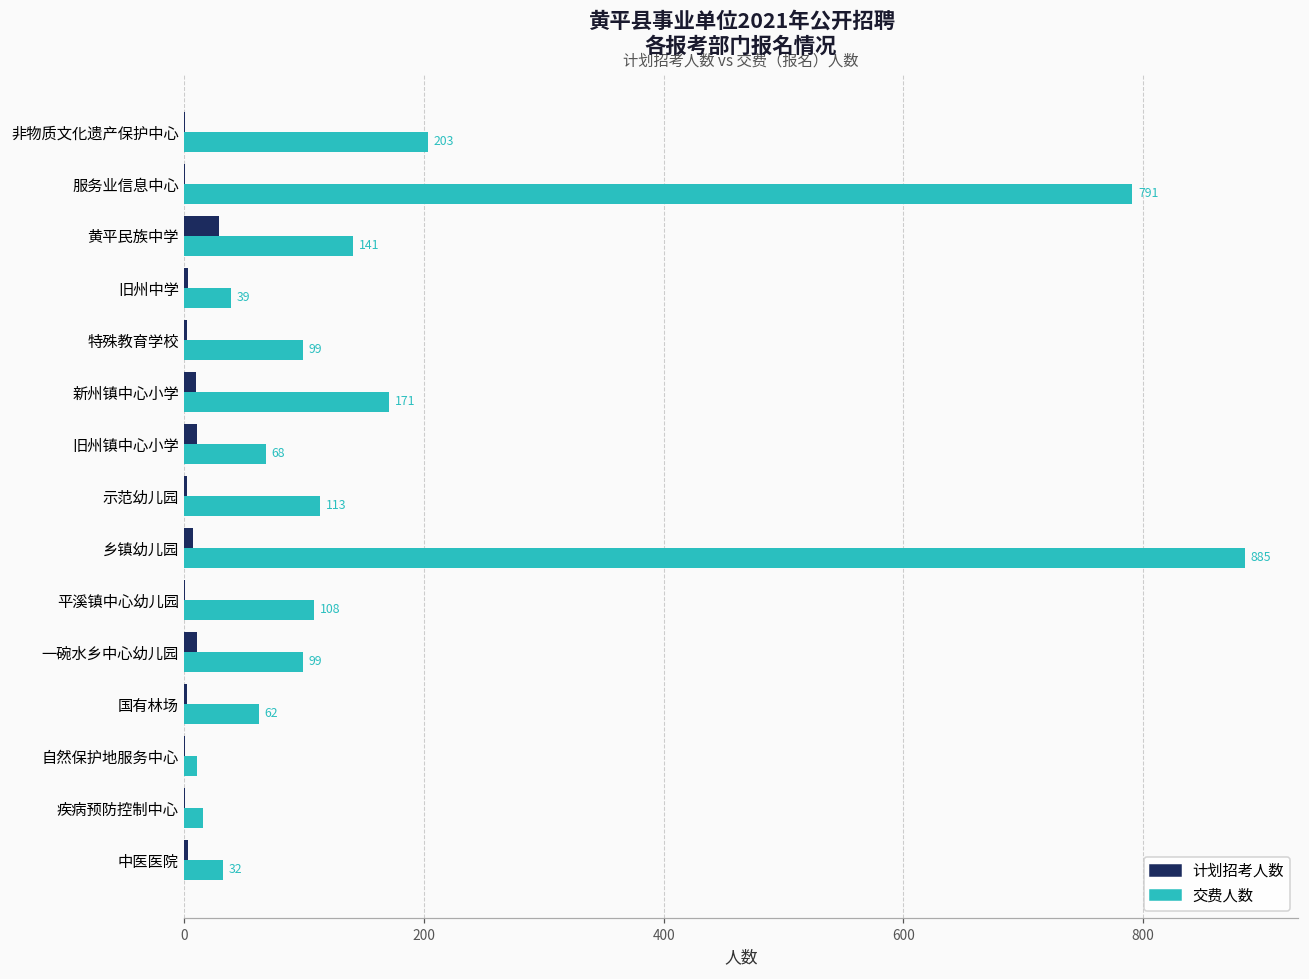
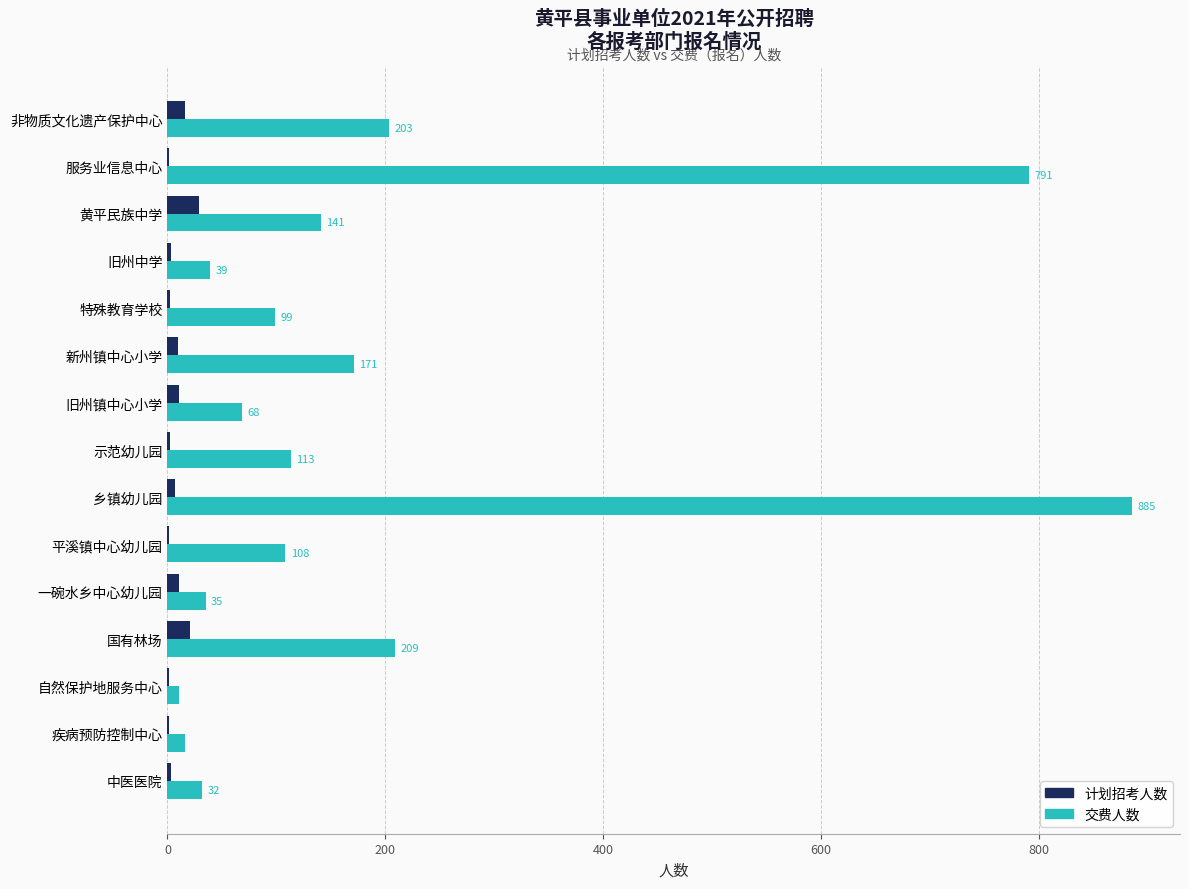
计划招考人数, 非物质文化遗产保护中心: 1 -> 16
交费人数, 一碗水乡中心幼儿园: 99 -> 35
计划招考人数, 国有林场: 2 -> 21
交费人数, 国有林场: 62 -> 209
